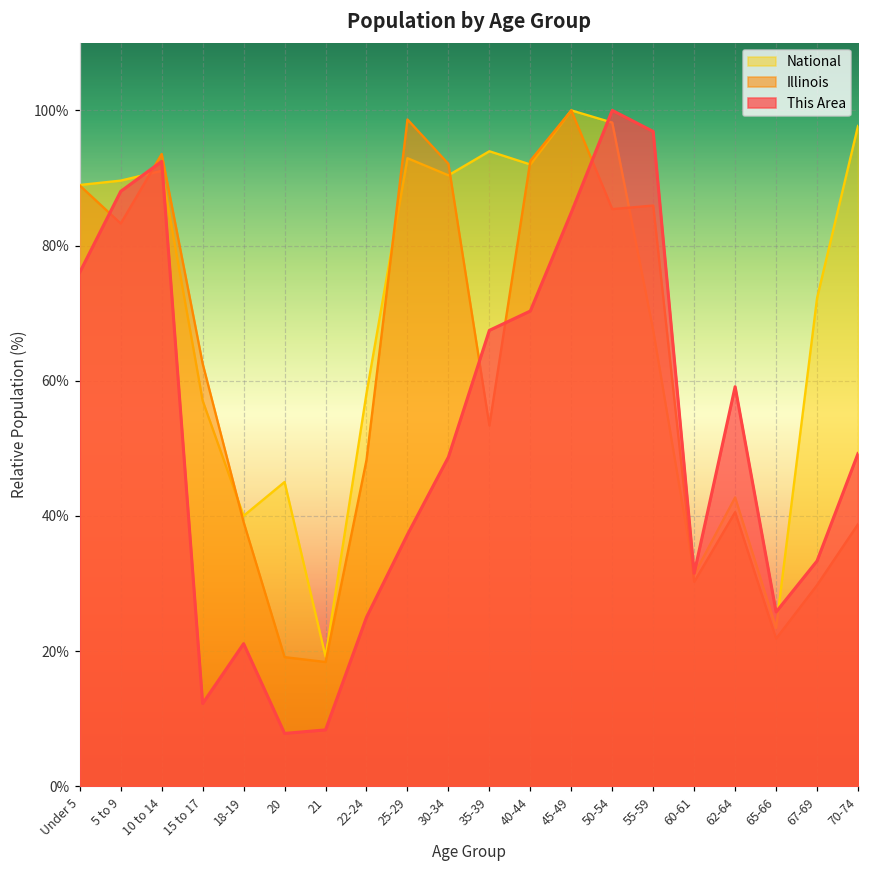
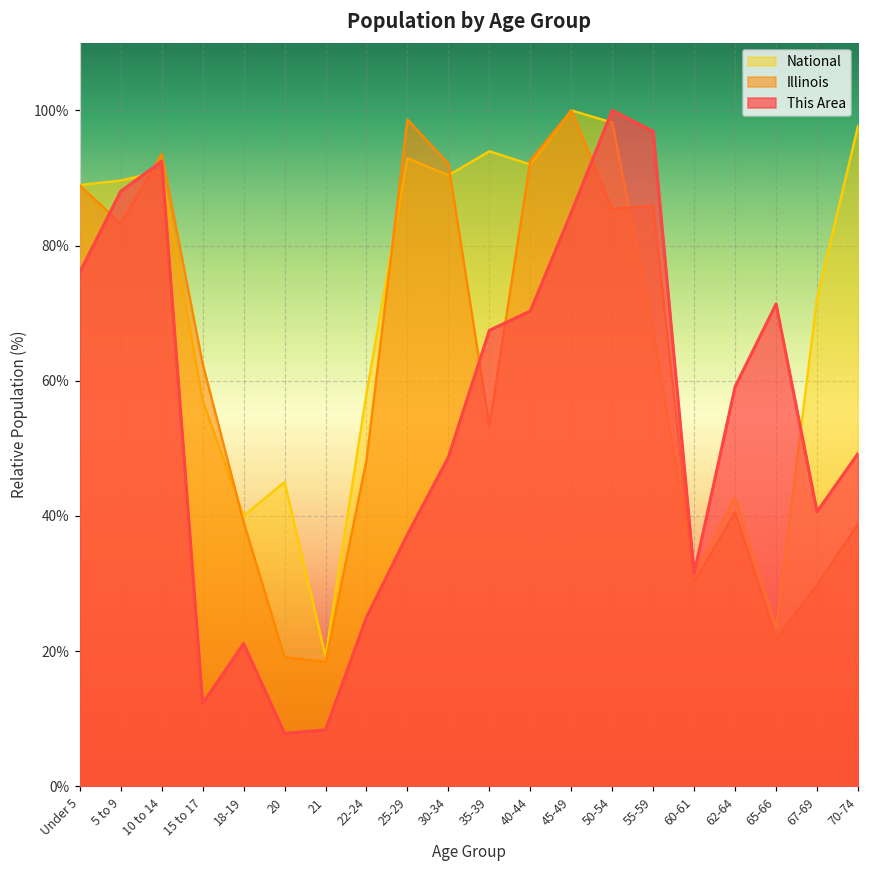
This Area, 65-66: 26% -> 71%
This Area, 67-69: 33% -> 41%
